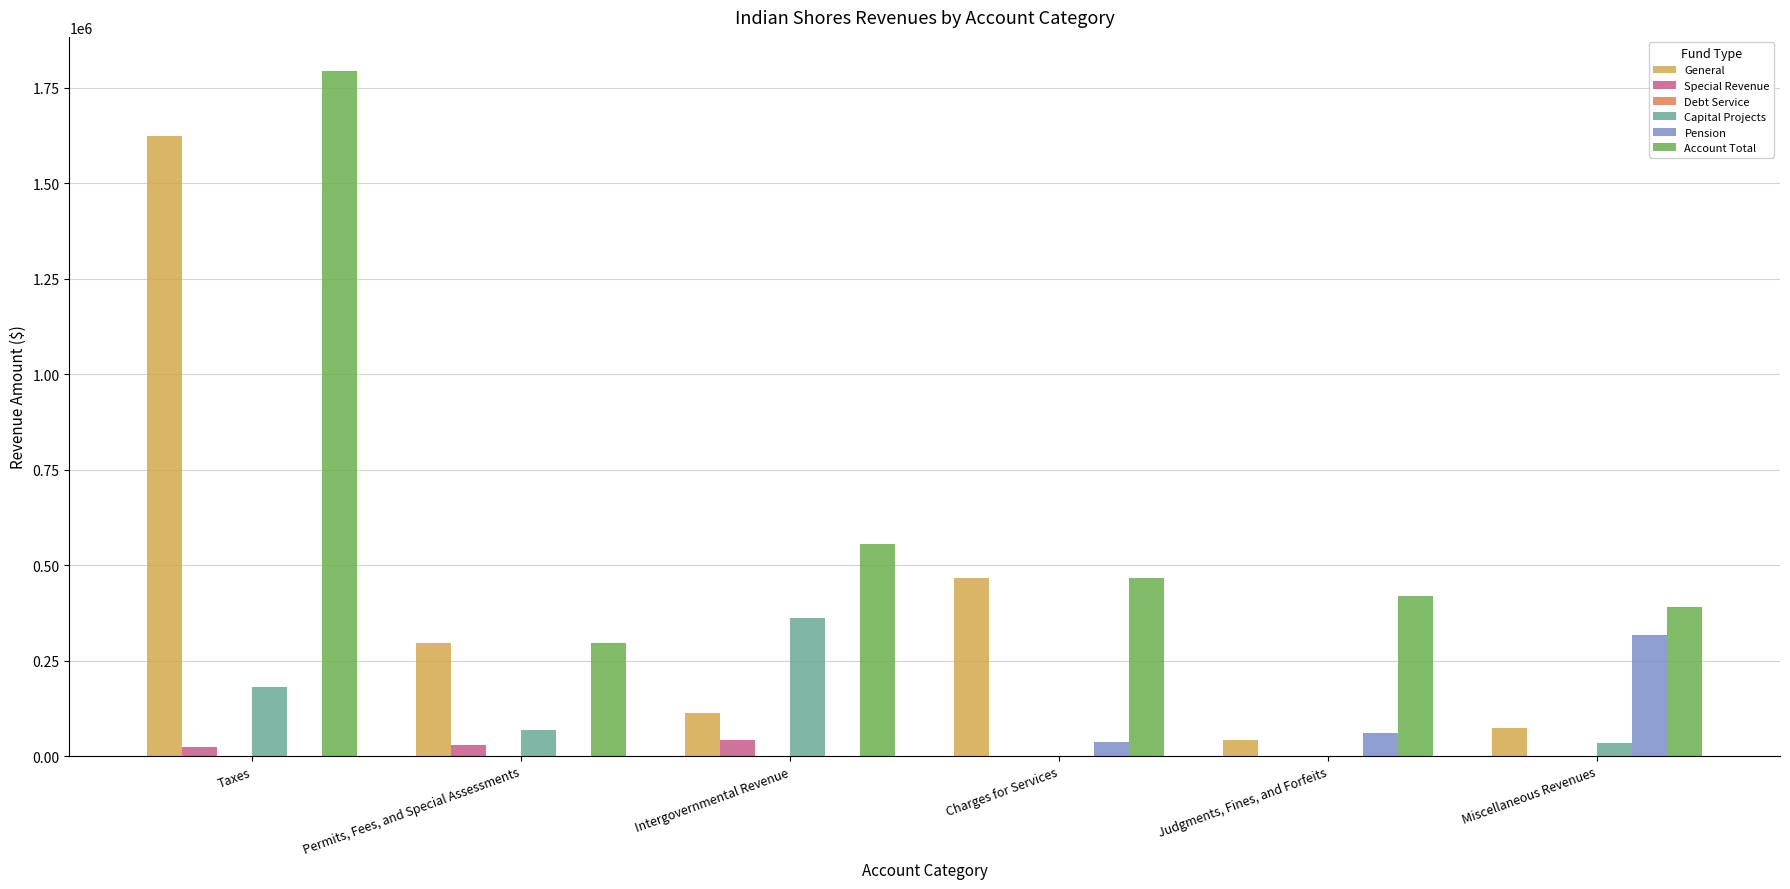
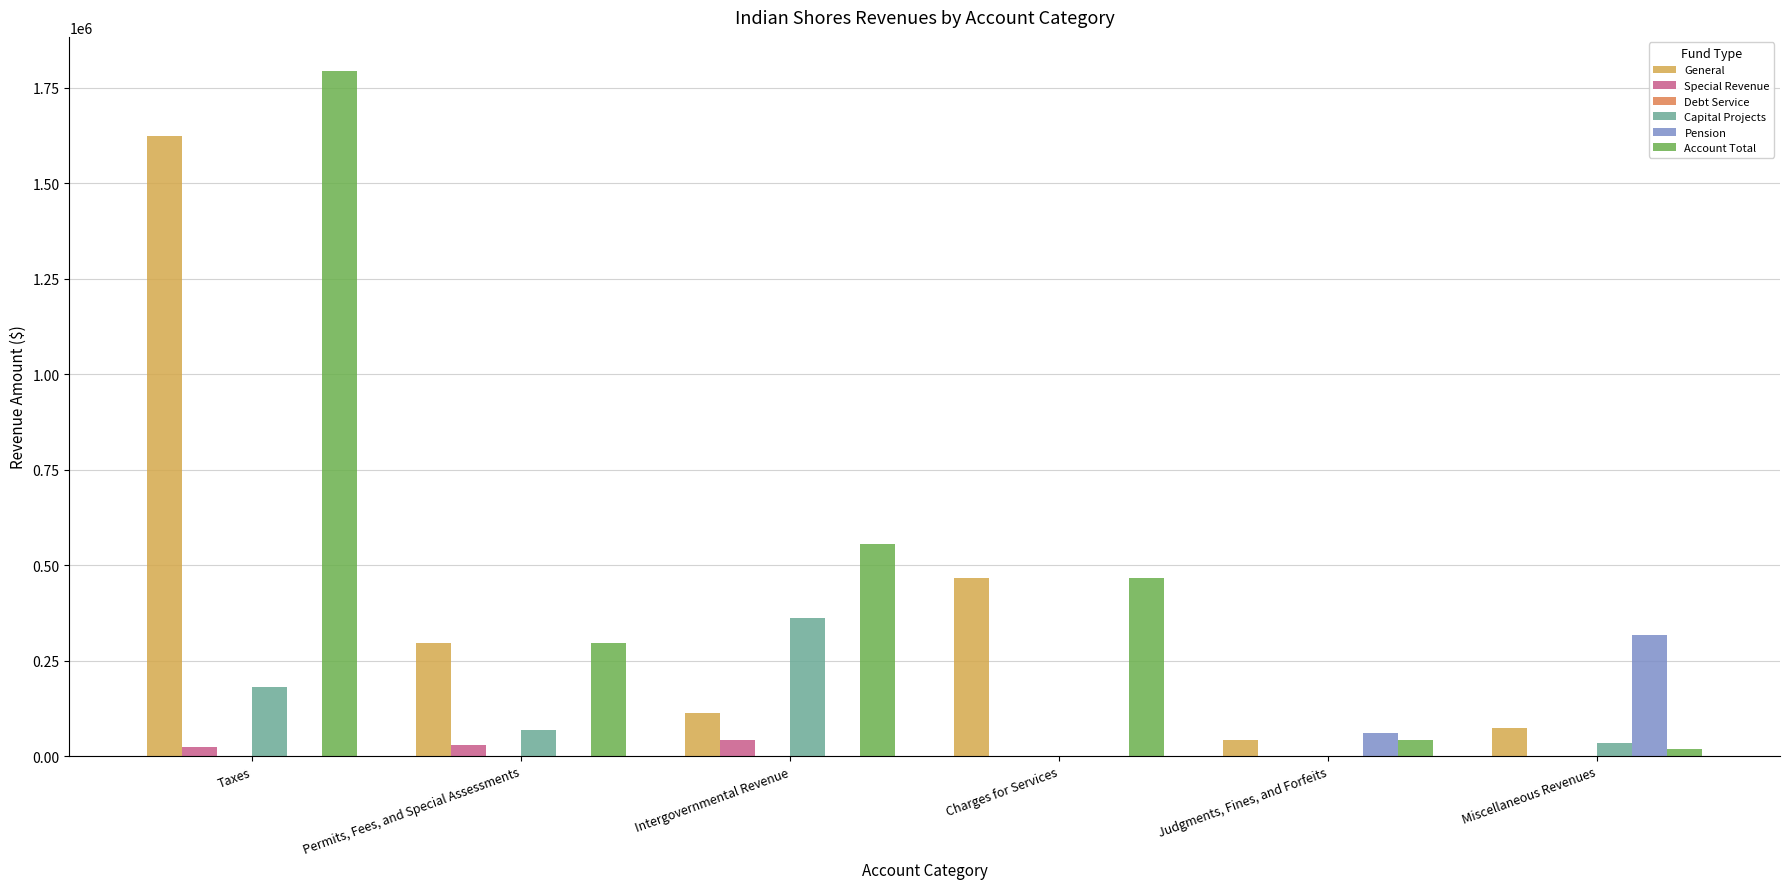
Pension, Charges for Services: 40000 -> 0
Account Total, Judgments, Fines, and Forfeits: 420000 -> 40000
Account Total, Miscellaneous Revenues: 390000 -> 20000
